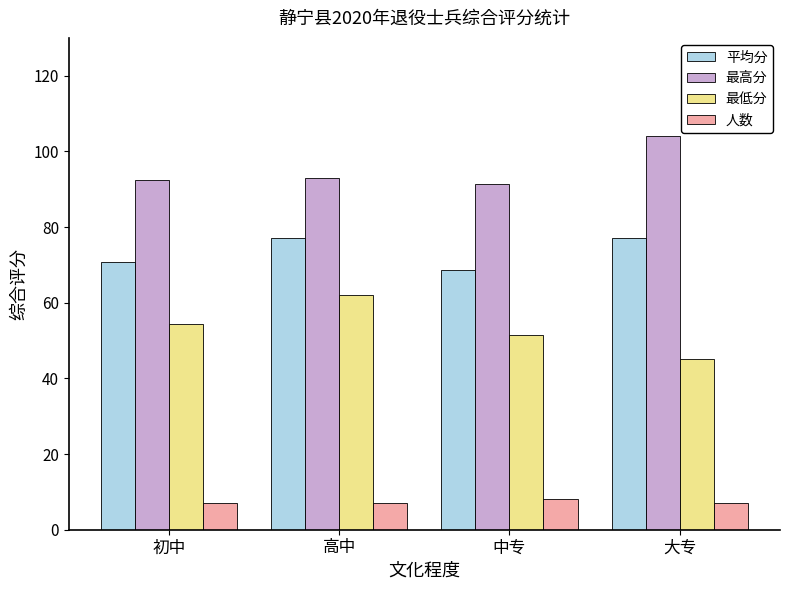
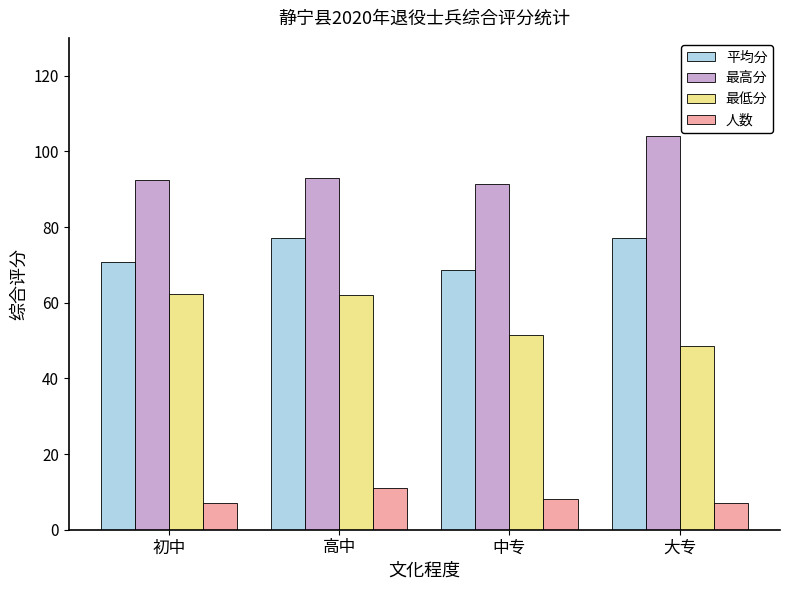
最低分, 初中: 55 -> 62
人数, 高中: 7 -> 11
最低分, 大专: 45 -> 49
